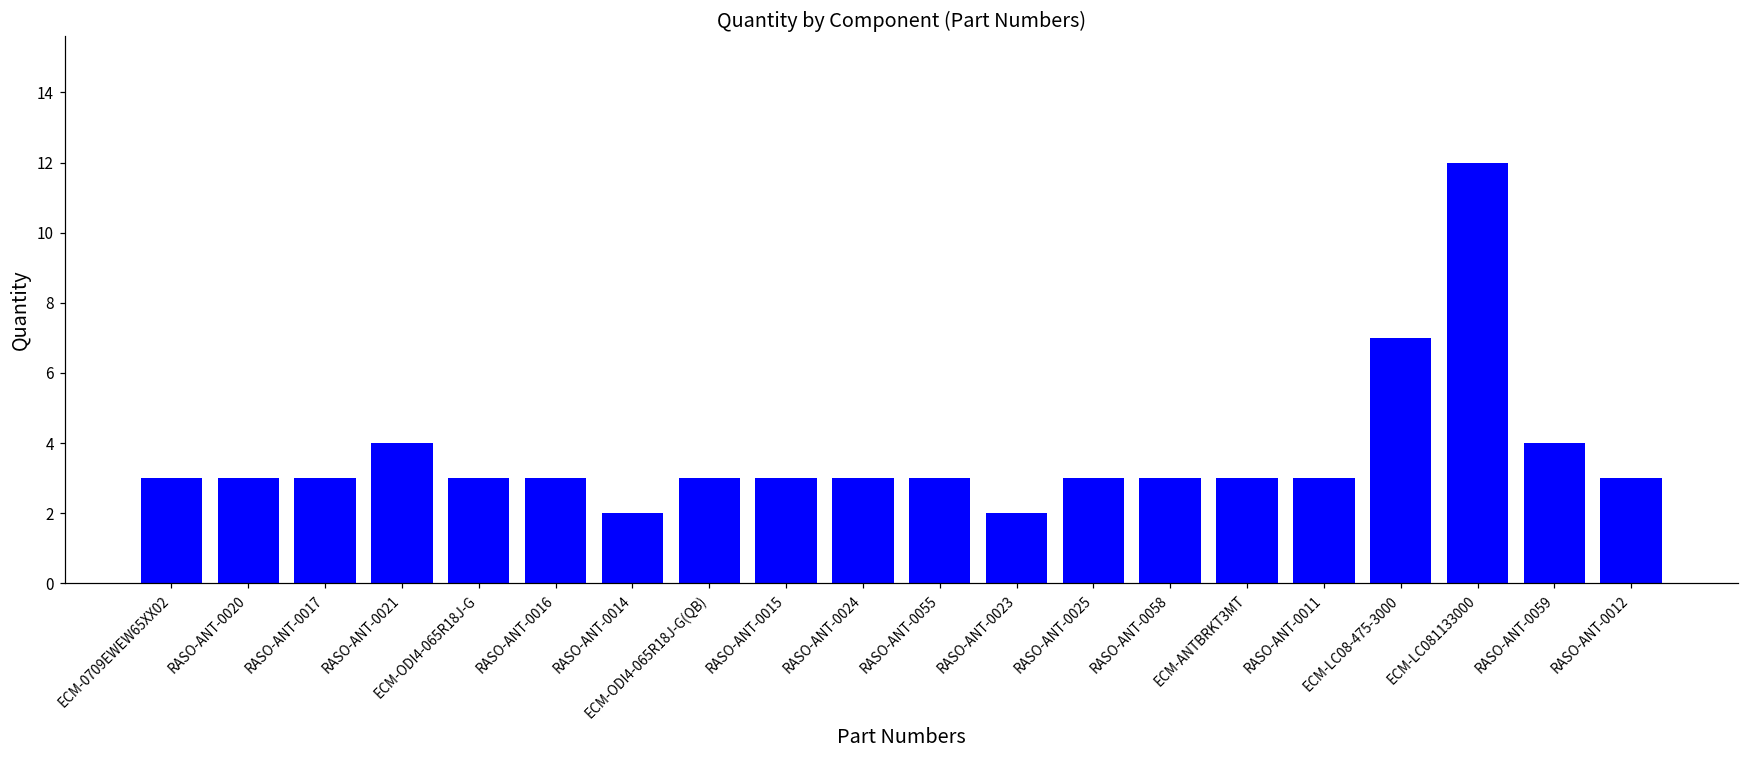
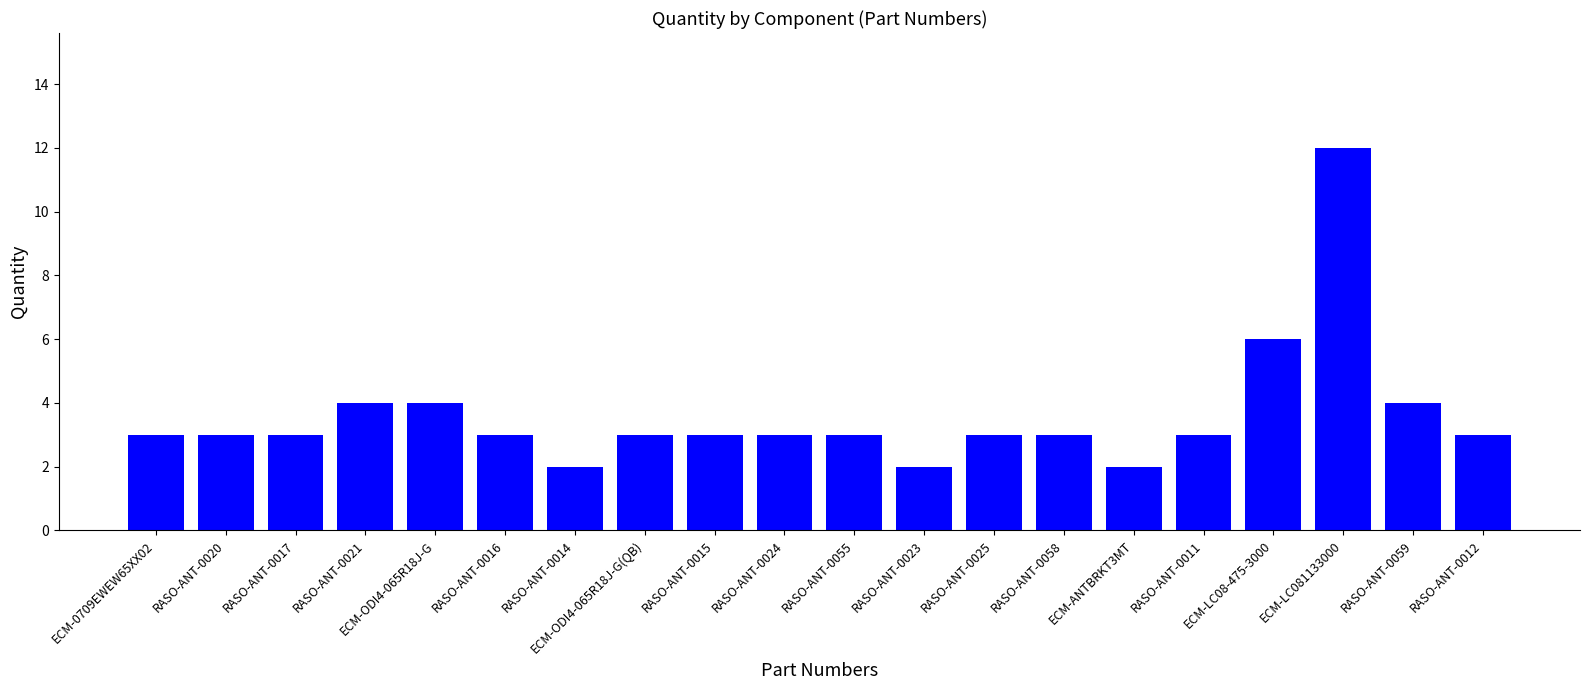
ECM-ODI4-065R18J-G: 3 -> 4
ECM-ANTBRKT3MT: 3 -> 2
ECM-LC08-475-3000: 7 -> 6
